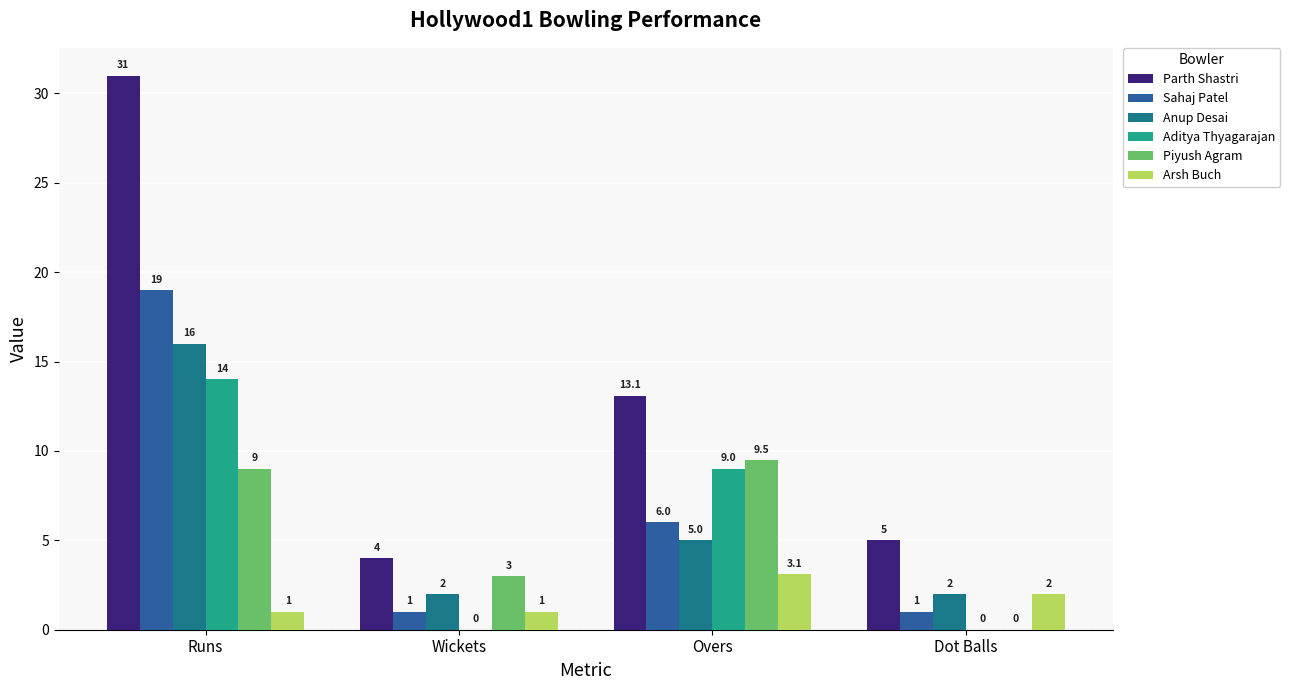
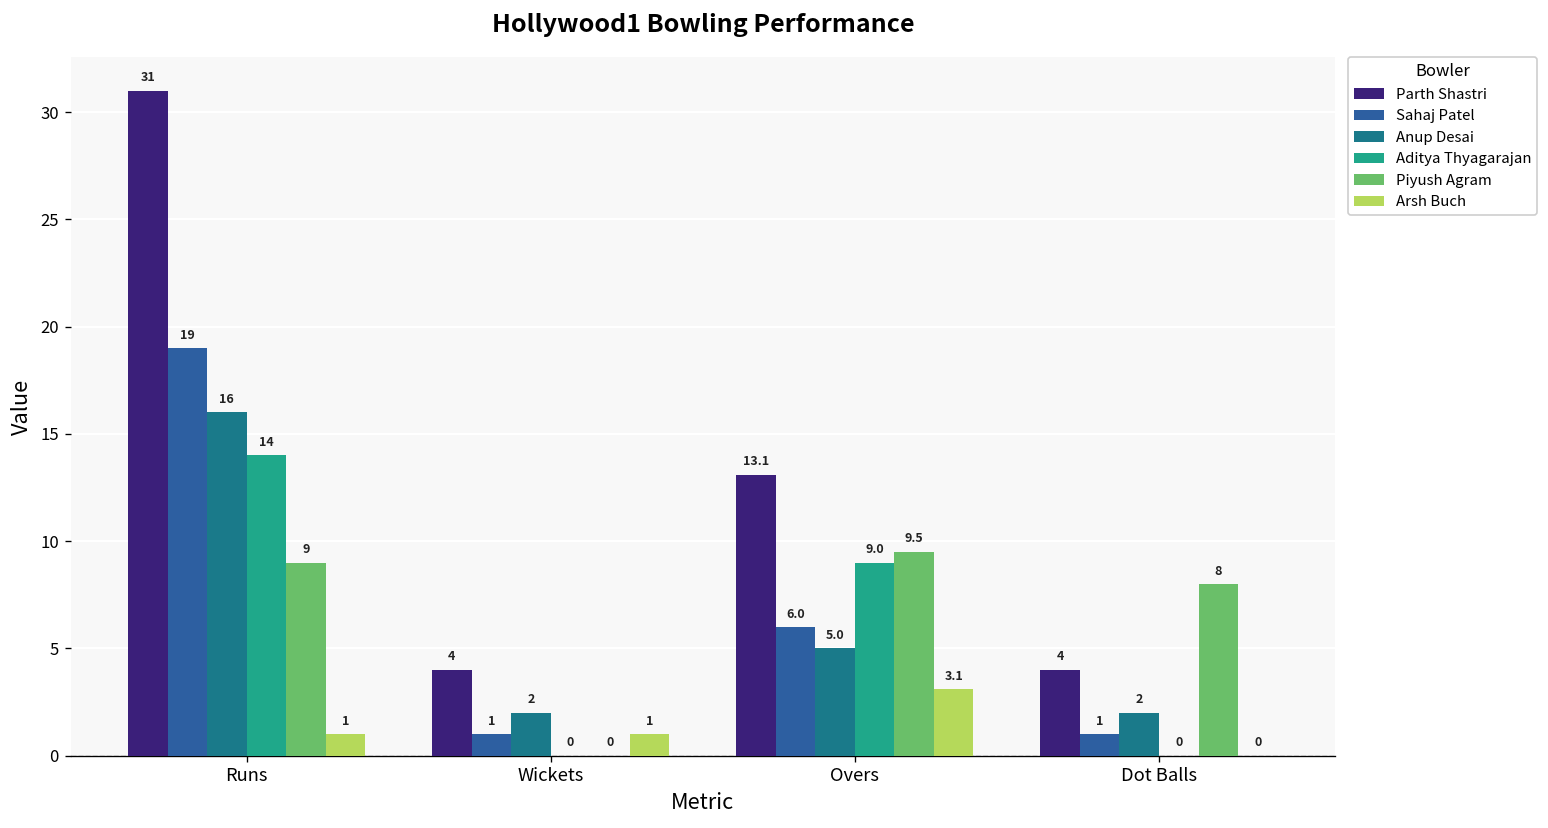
Piyush Agram, Wickets: 3 -> 0
Parth Shastri, Dot Balls: 5 -> 4
Piyush Agram, Dot Balls: 0 -> 8
Arsh Buch, Dot Balls: 2 -> 0
